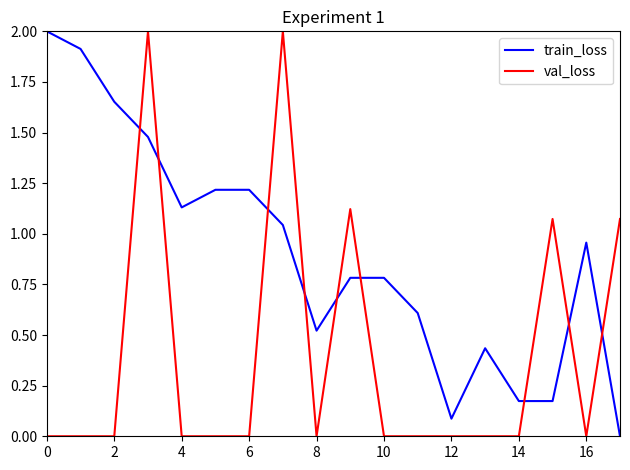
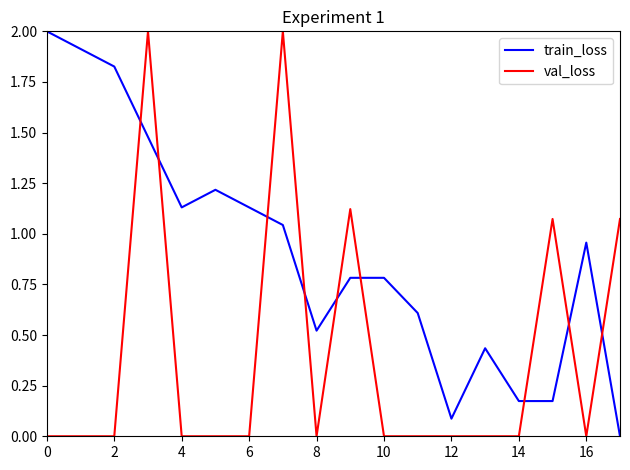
train_loss, 2: 1.65 -> 1.83
train_loss, 6: 1.22 -> 1.13
